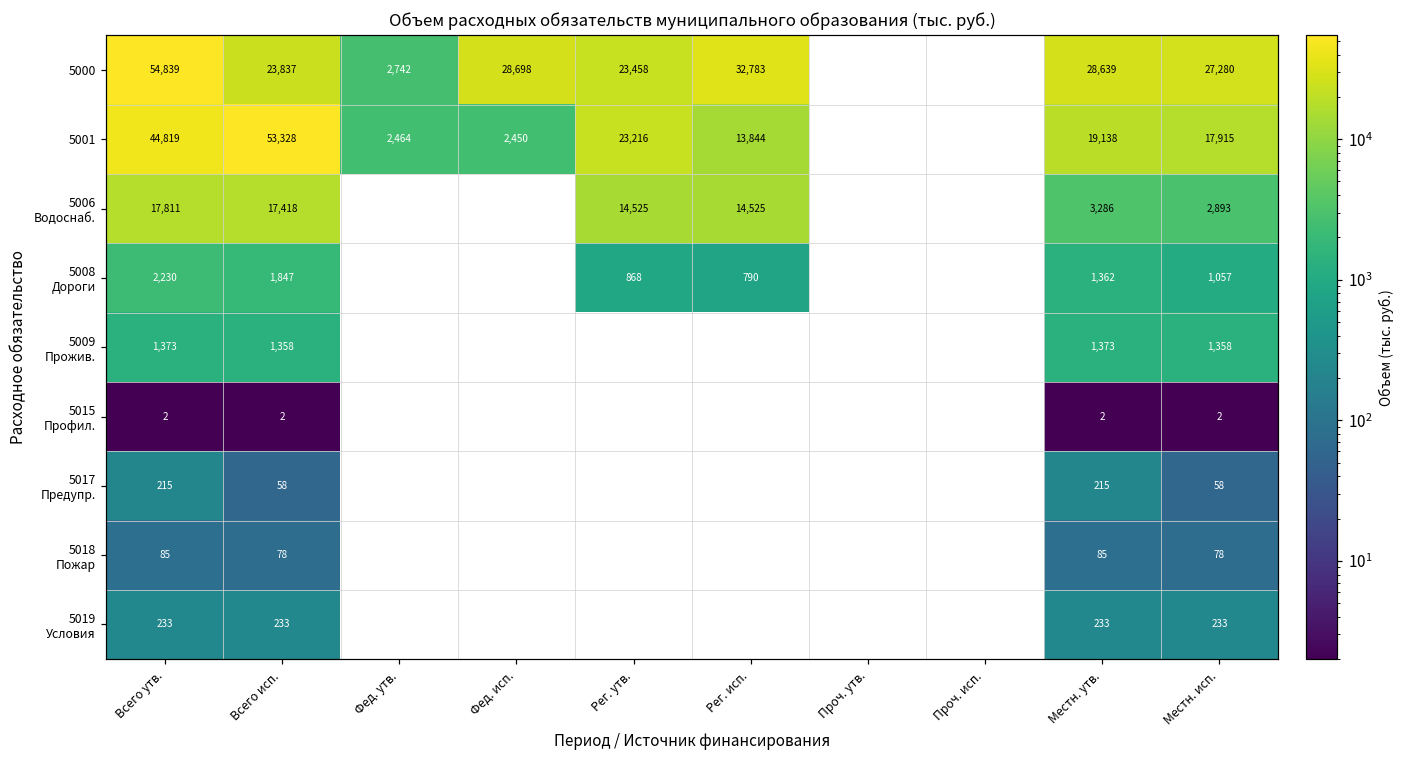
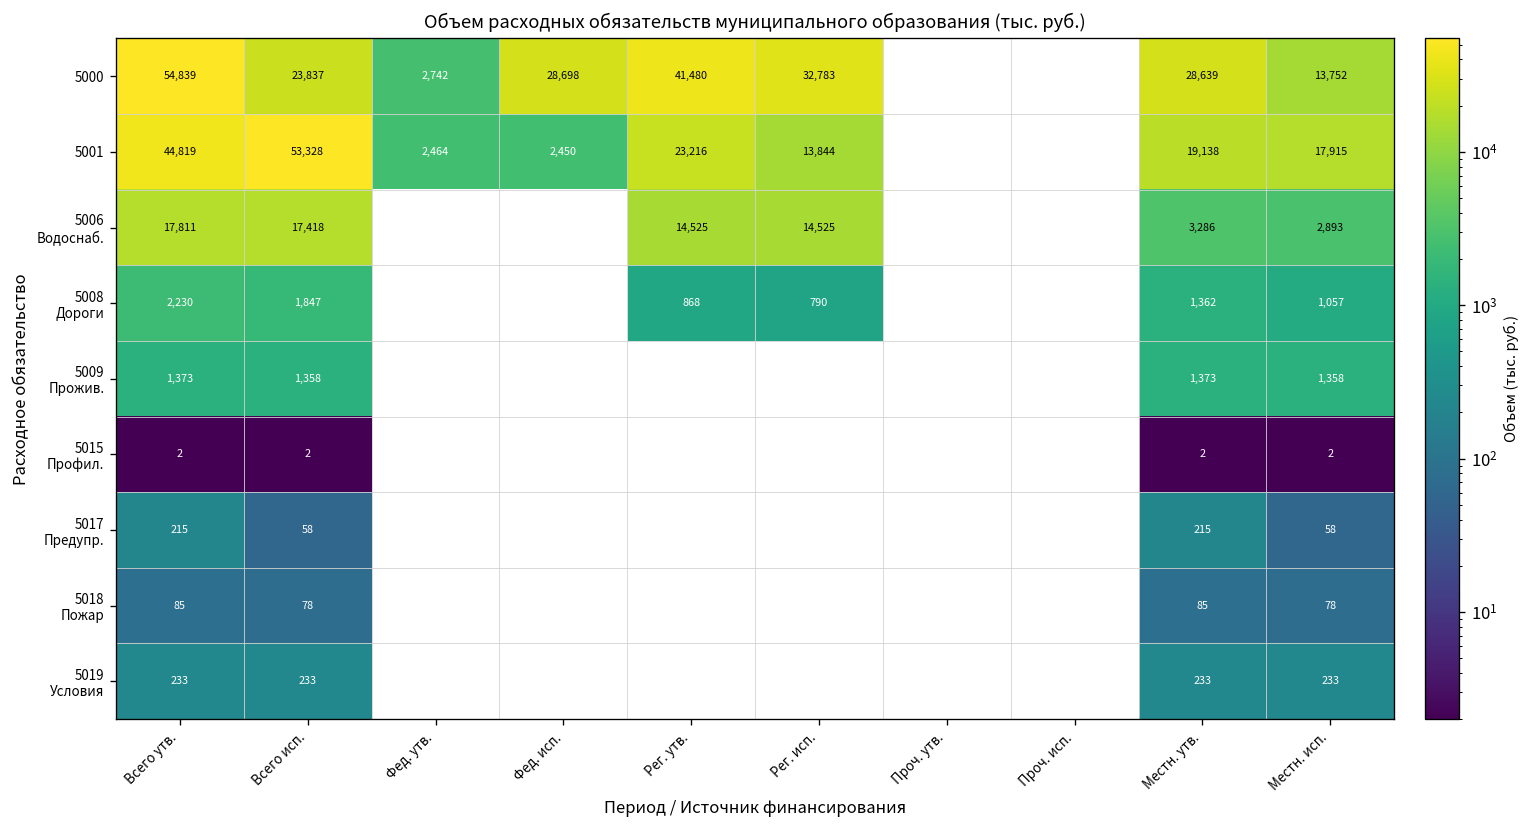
5000, Рег. утв.: 23,458 -> 41,480
5000, Местн. исп.: 27,280 -> 13,752
